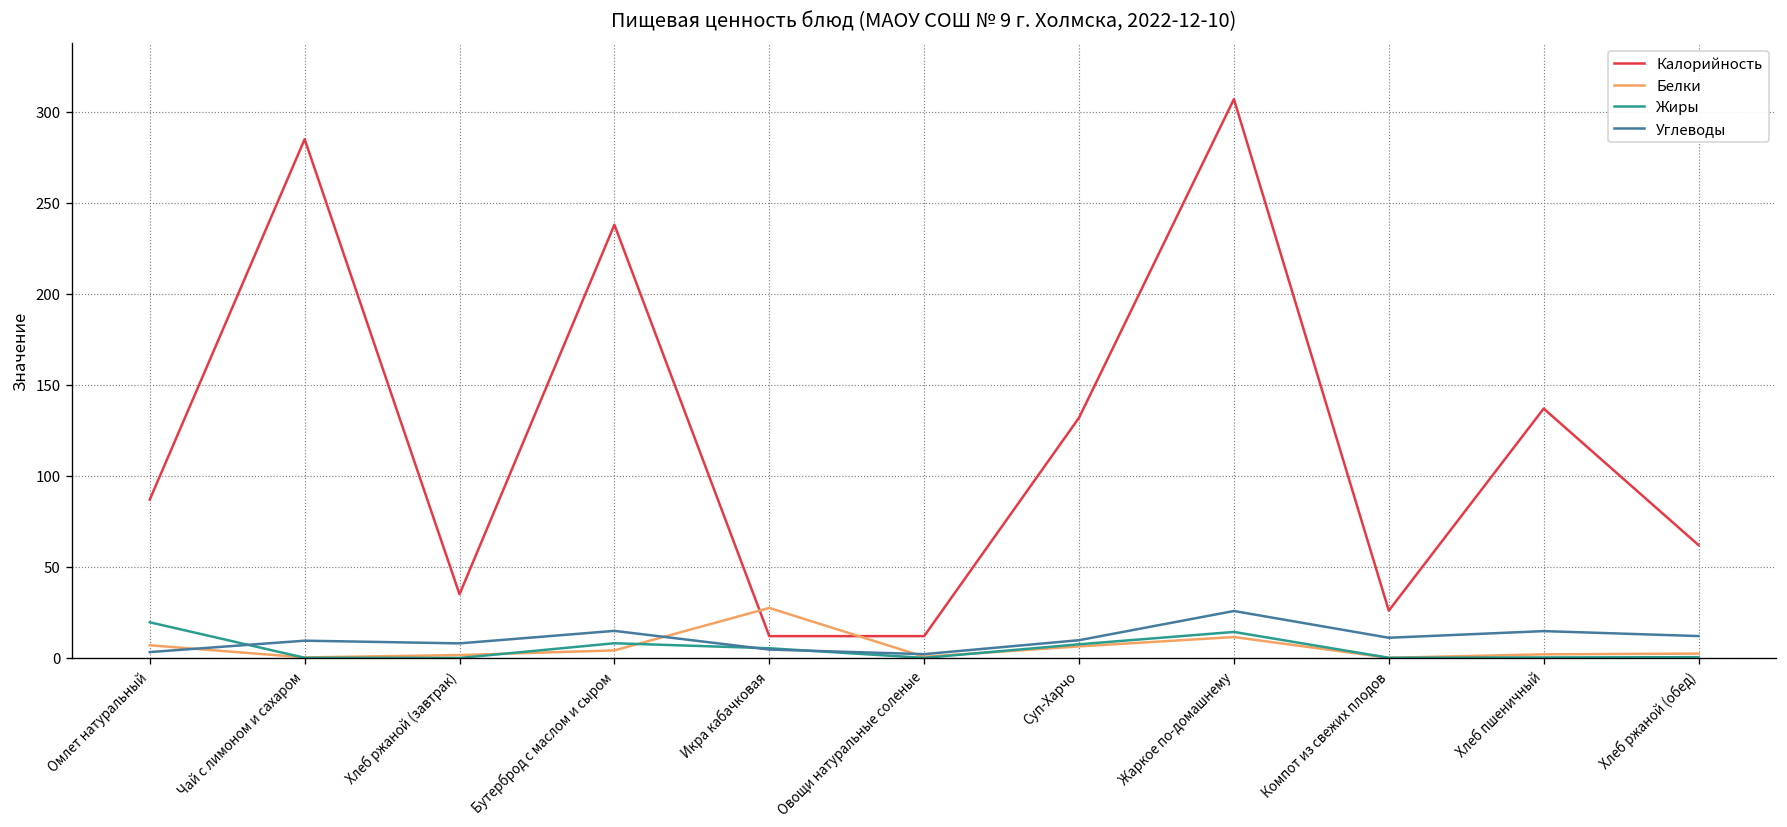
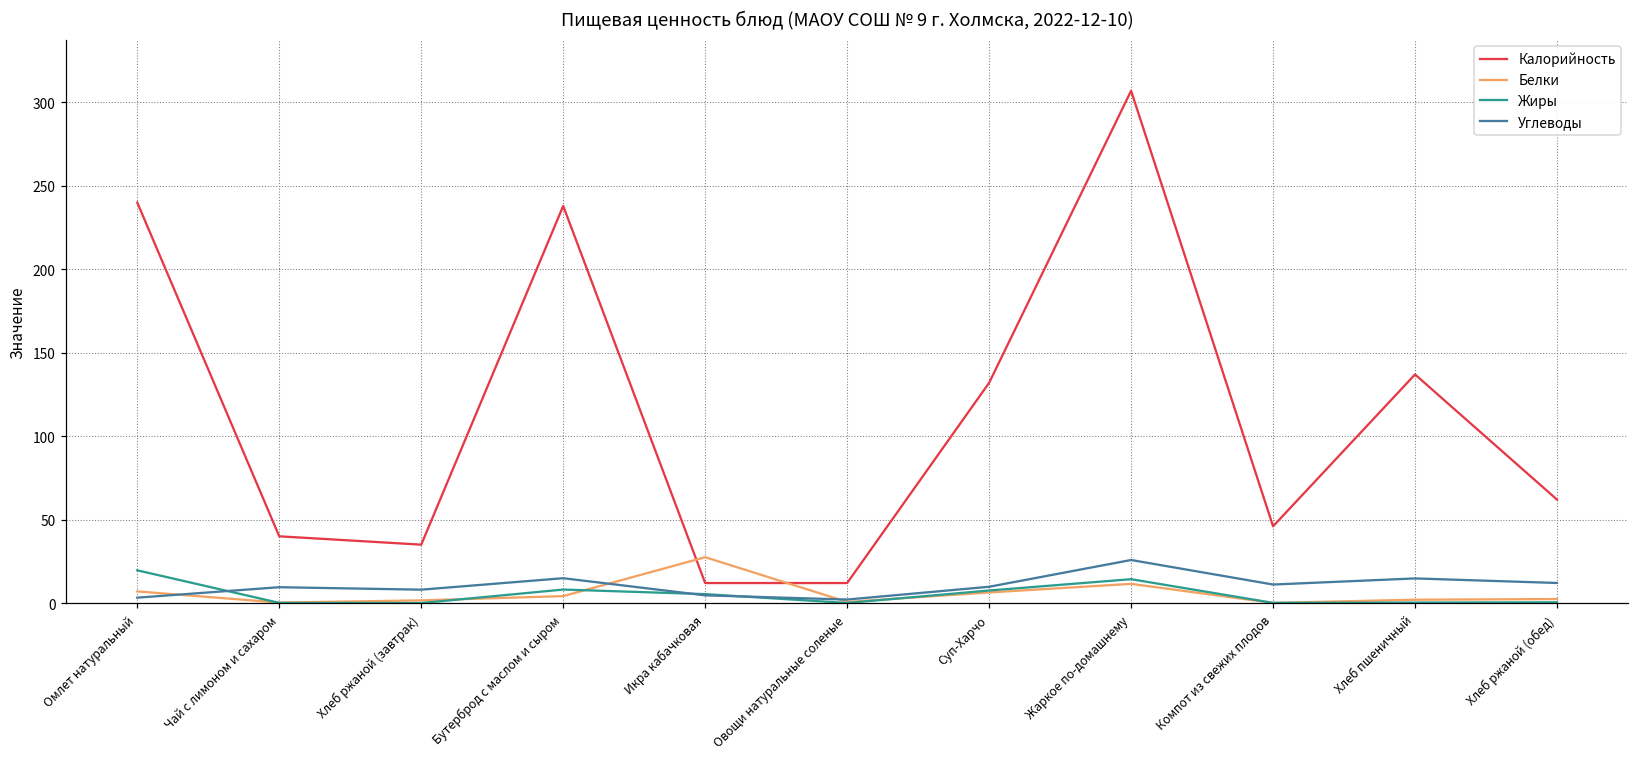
Калорийность, Омлет натуральный: 87 -> 240
Калорийность, Чай с лимоном и сахаром: 285 -> 40
Калорийность, Компот из свежих плодов: 26 -> 46
